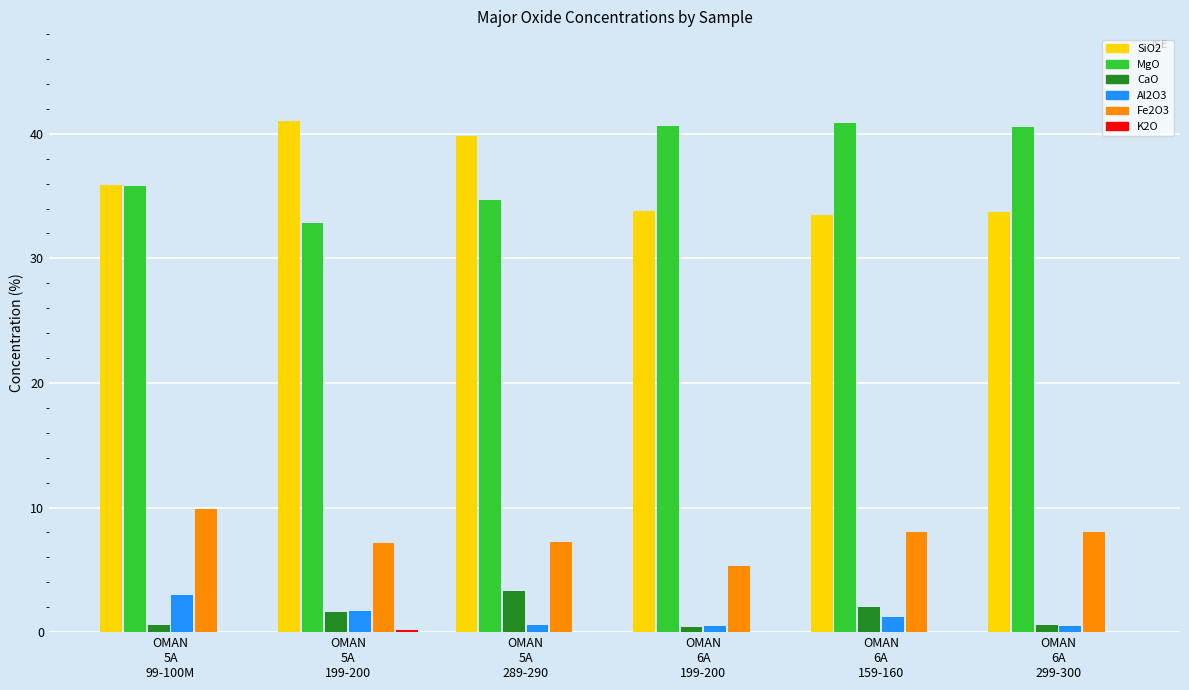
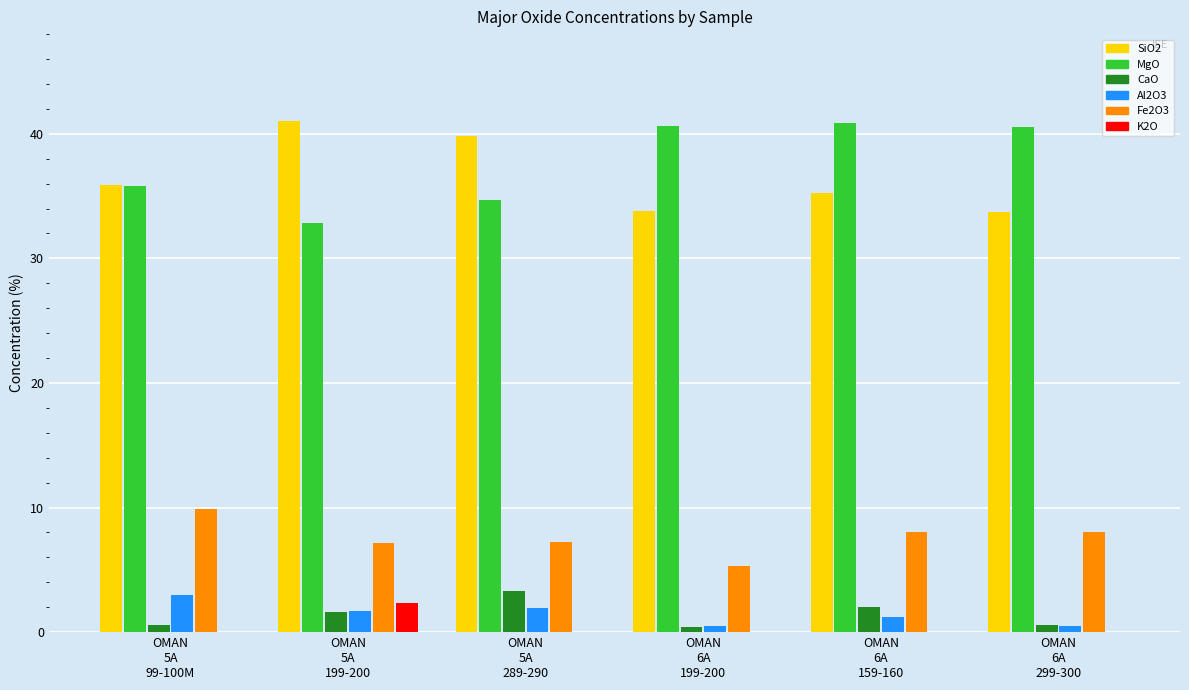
K2O, OMAN 5A 199-200: 0.2 -> 2.4
Al2O3, OMAN 5A 289-290: 0.6 -> 1.9
SiO2, OMAN 6A 159-160: 33.5 -> 35.2
